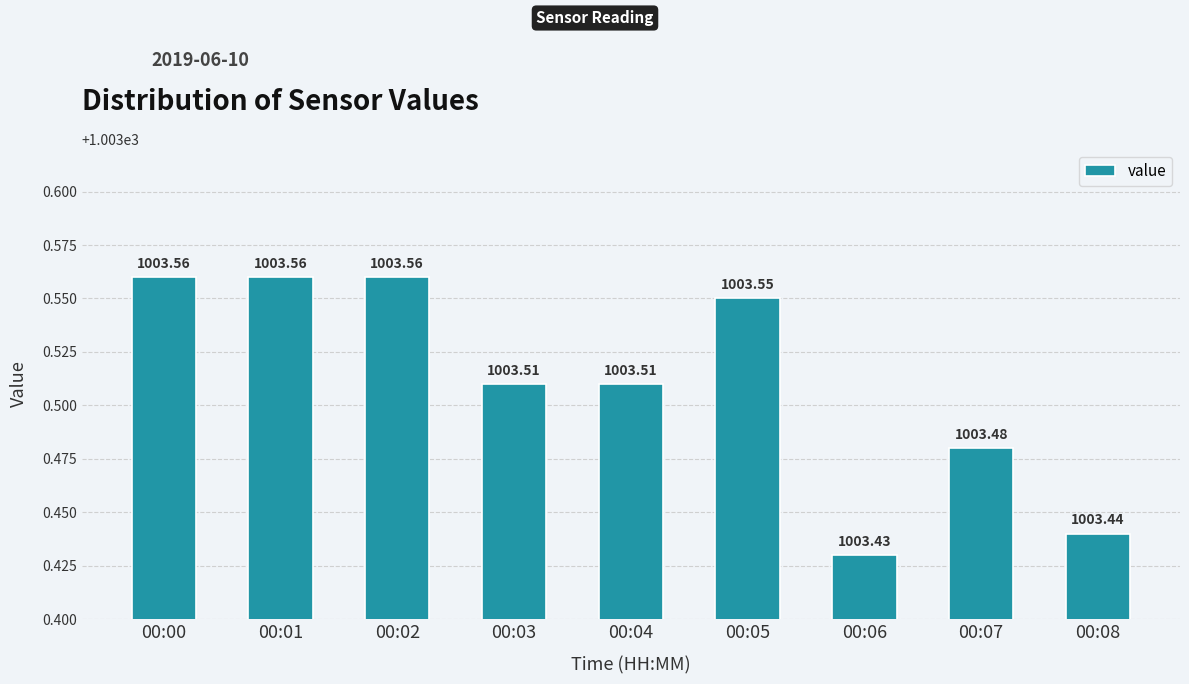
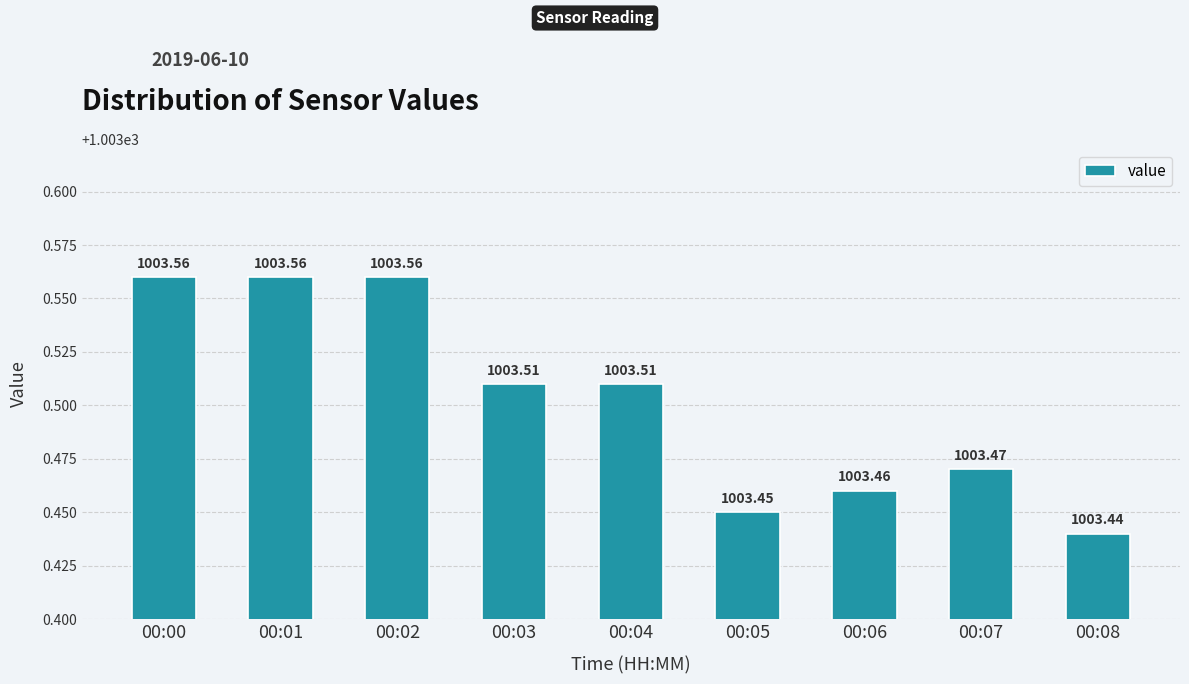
00:05: 1003.55 -> 1003.45
00:06: 1003.43 -> 1003.46
00:07: 1003.48 -> 1003.47
